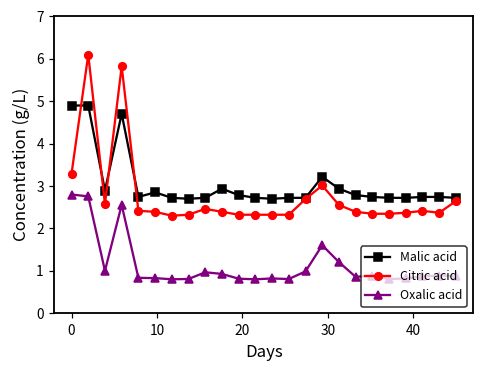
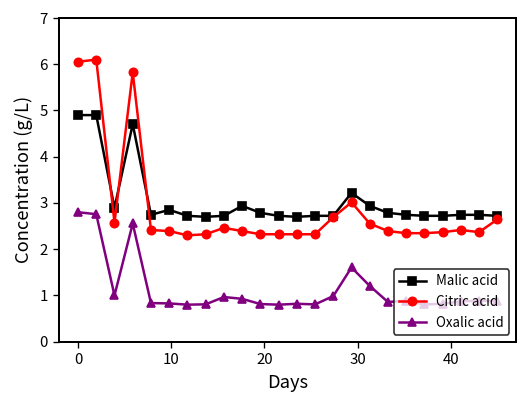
Citric acid, 0: 3.3 -> 6.1
